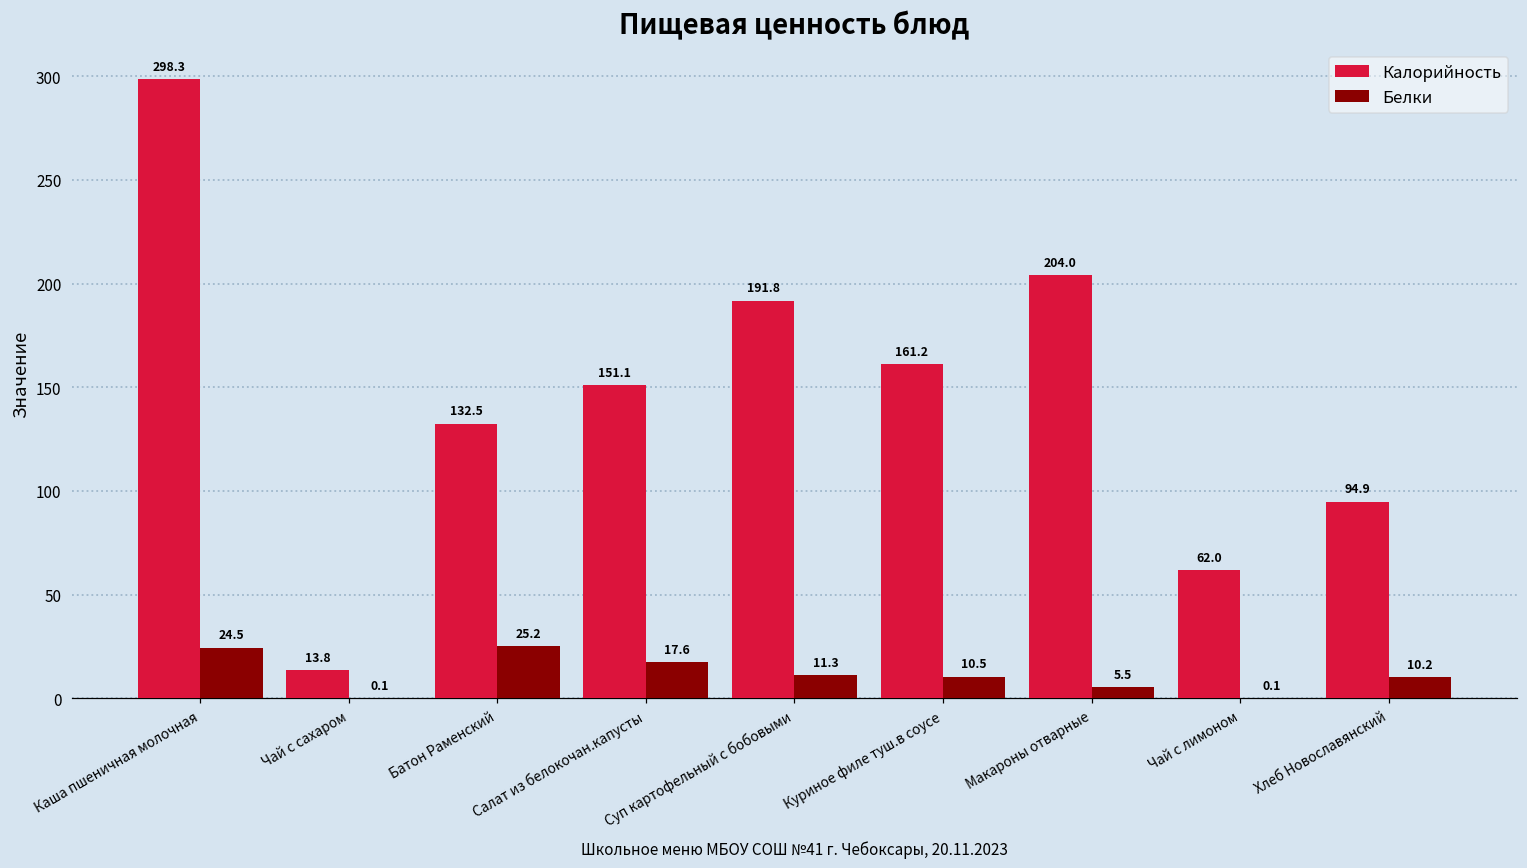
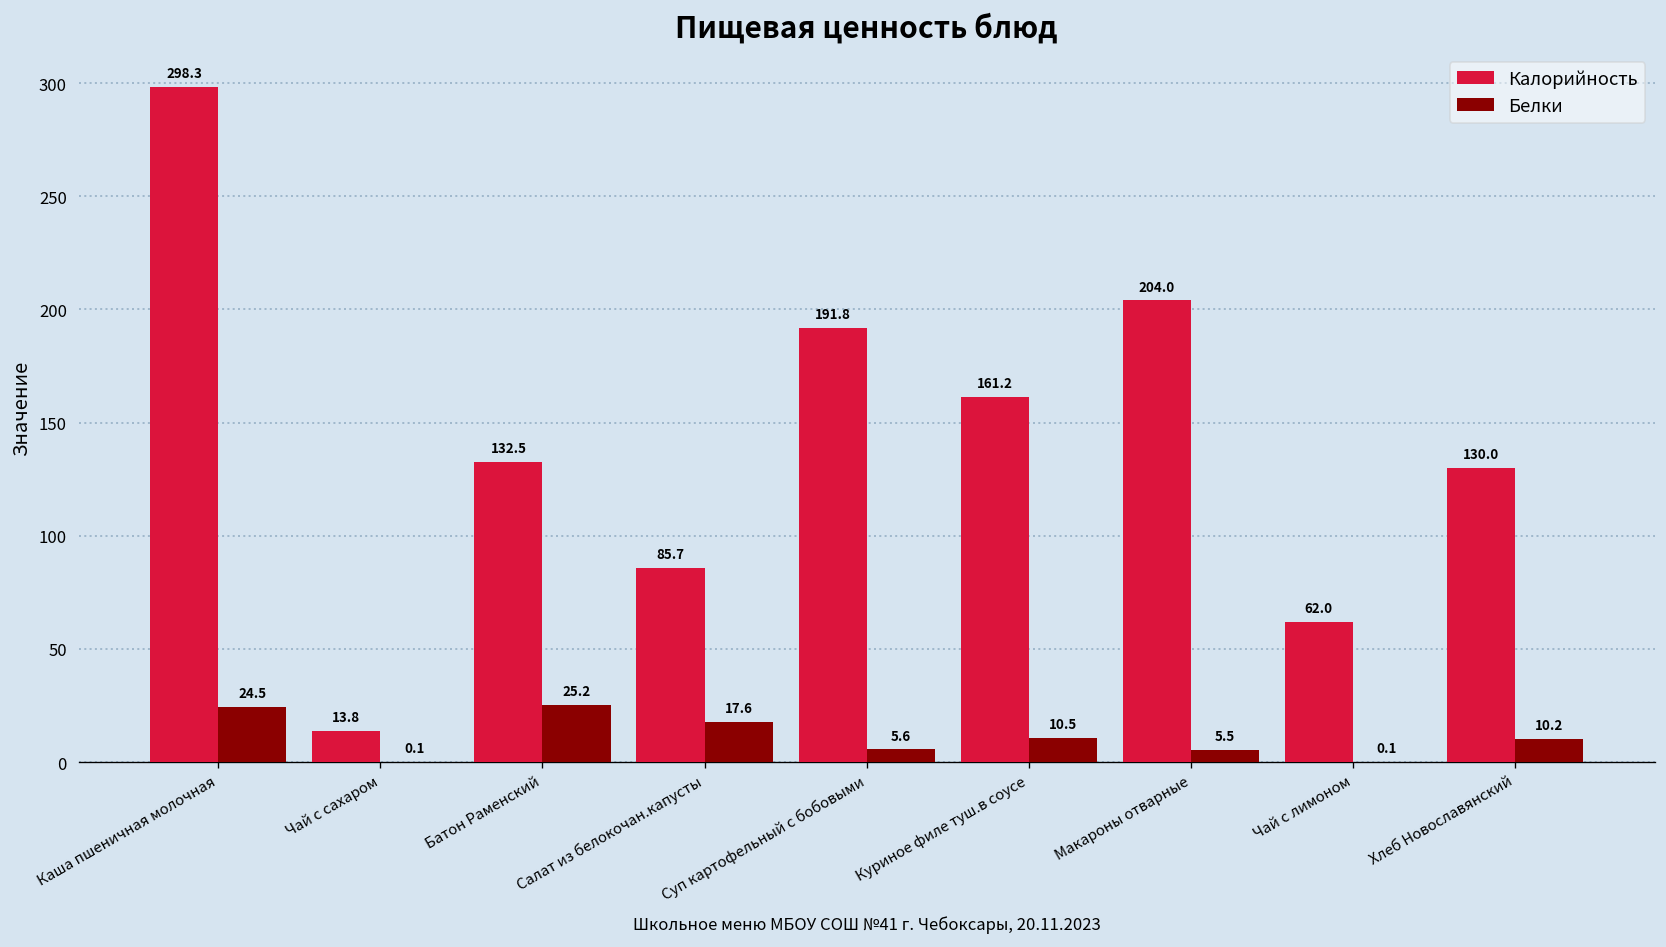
Калорийность, Салат из белокочан.капусты: 151.1 -> 85.7
Белки, Суп картофельный с бобовыми: 11.3 -> 5.6
Калорийность, Хлеб Новославянский: 94.9 -> 130.0
